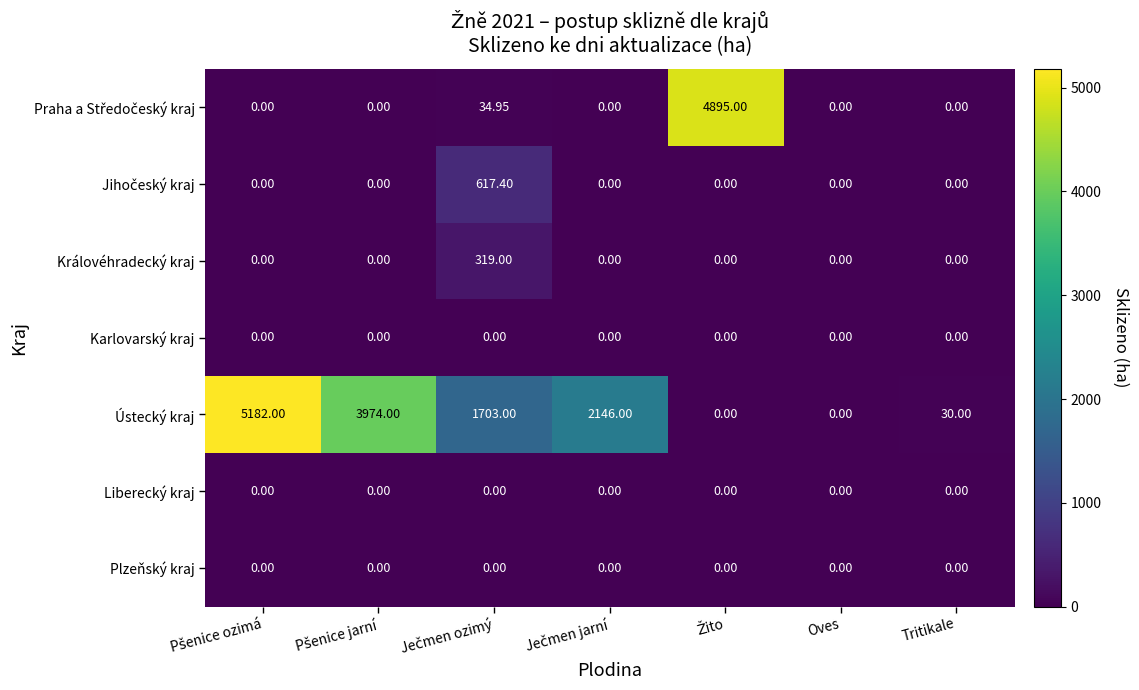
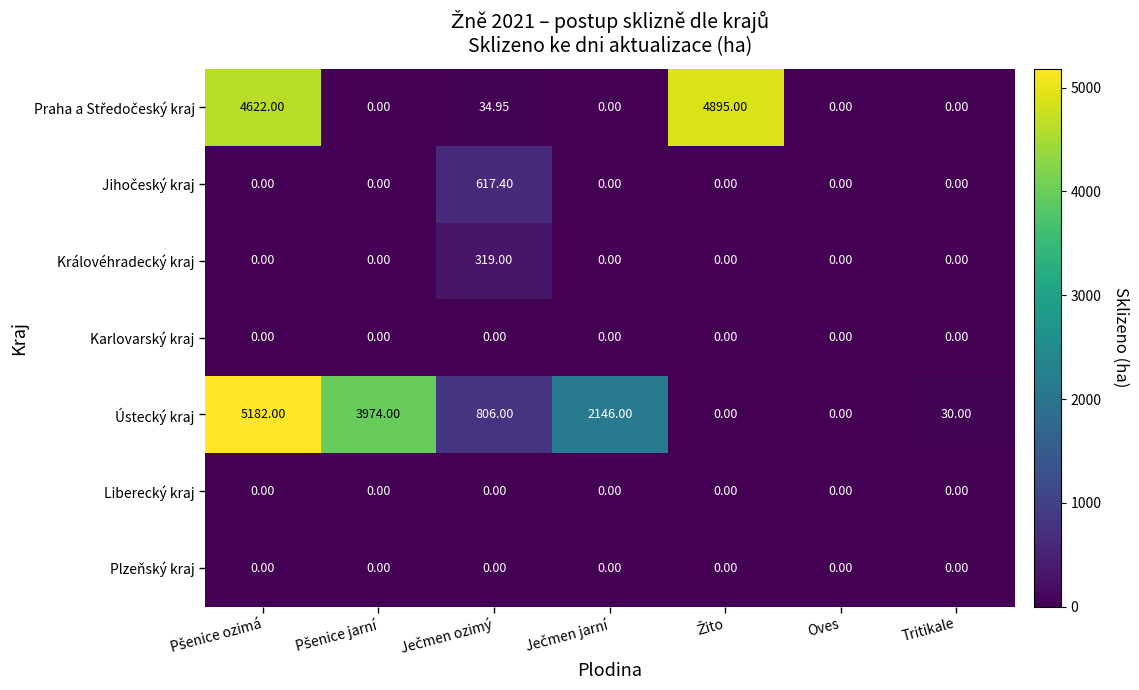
Praha a Středočeský kraj, Pšenice ozimá: 0.00 -> 4622.00
Ústecký kraj, Ječmen ozimý: 1703.00 -> 806.00
